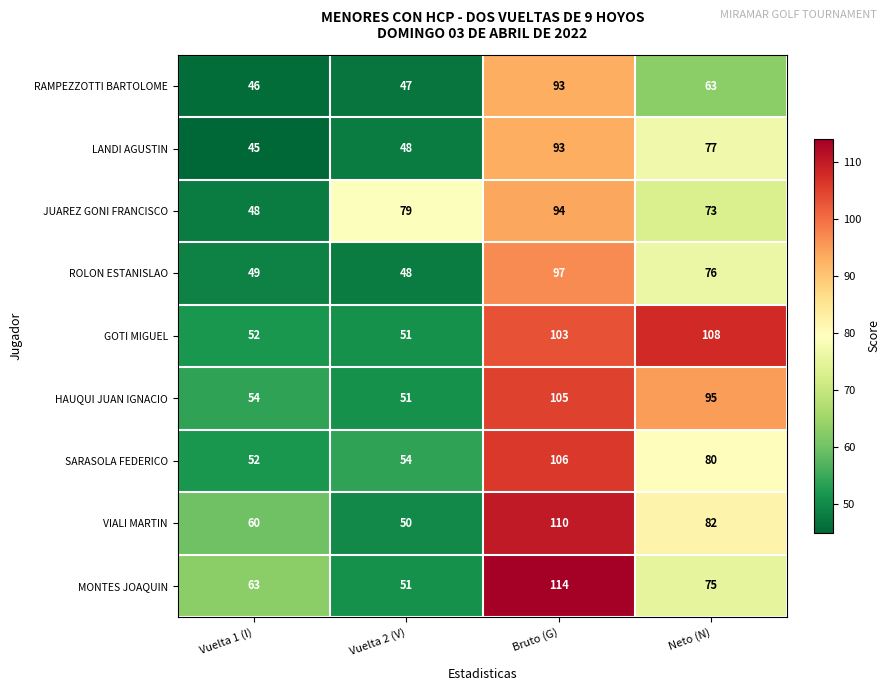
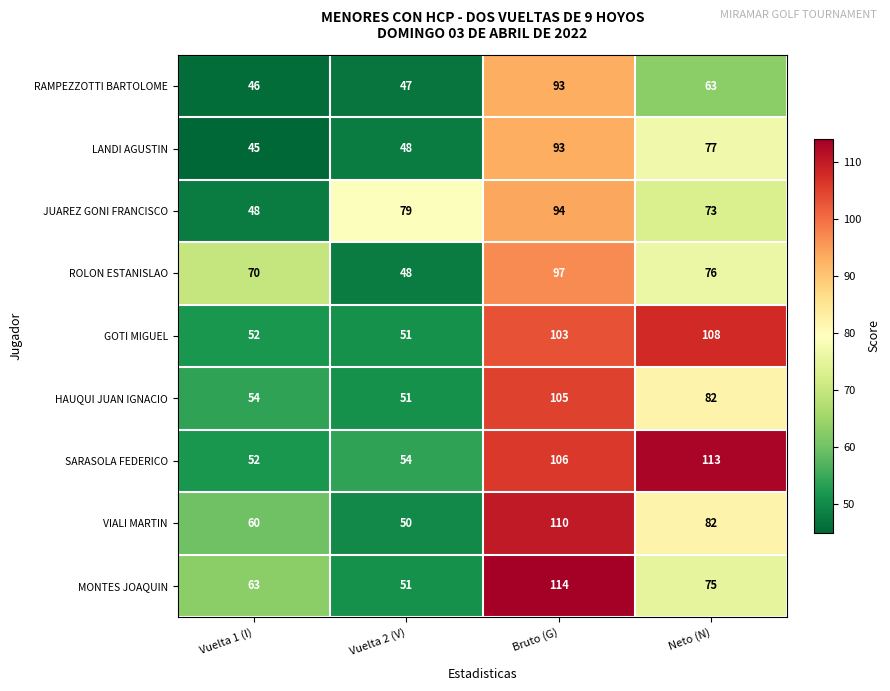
ROLON ESTANISLAO, Vuelta 1 (I): 49 -> 70
HAUQUI JUAN IGNACIO, Neto (N): 95 -> 82
SARASOLA FEDERICO, Neto (N): 80 -> 113
